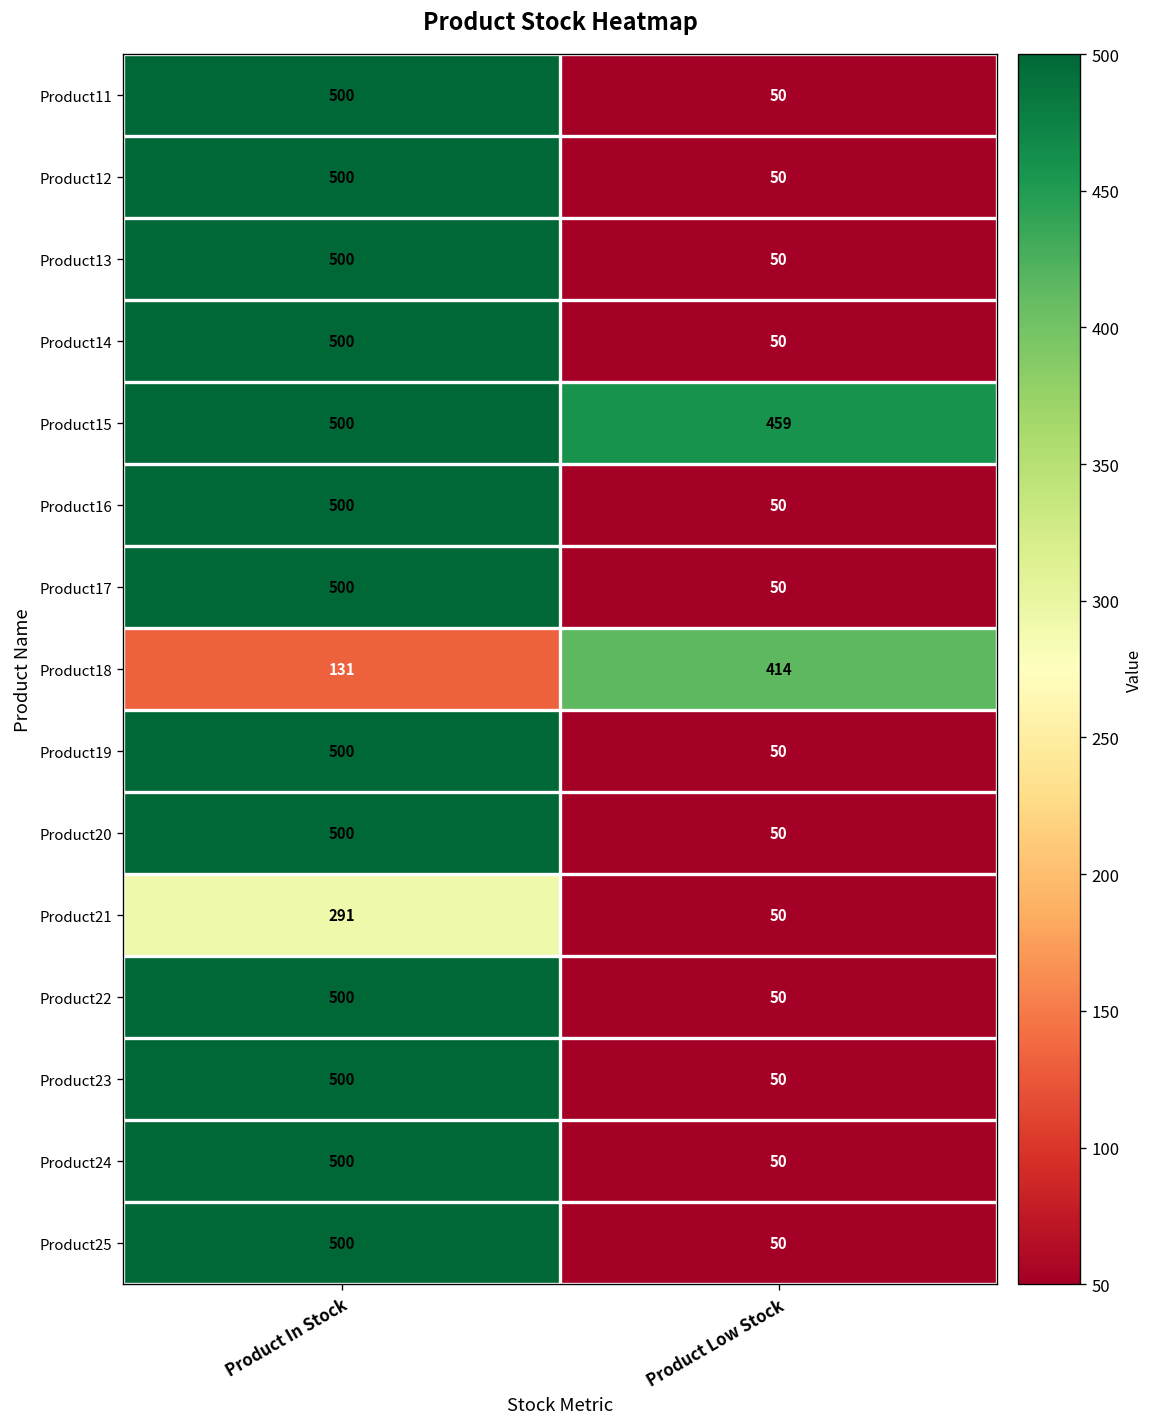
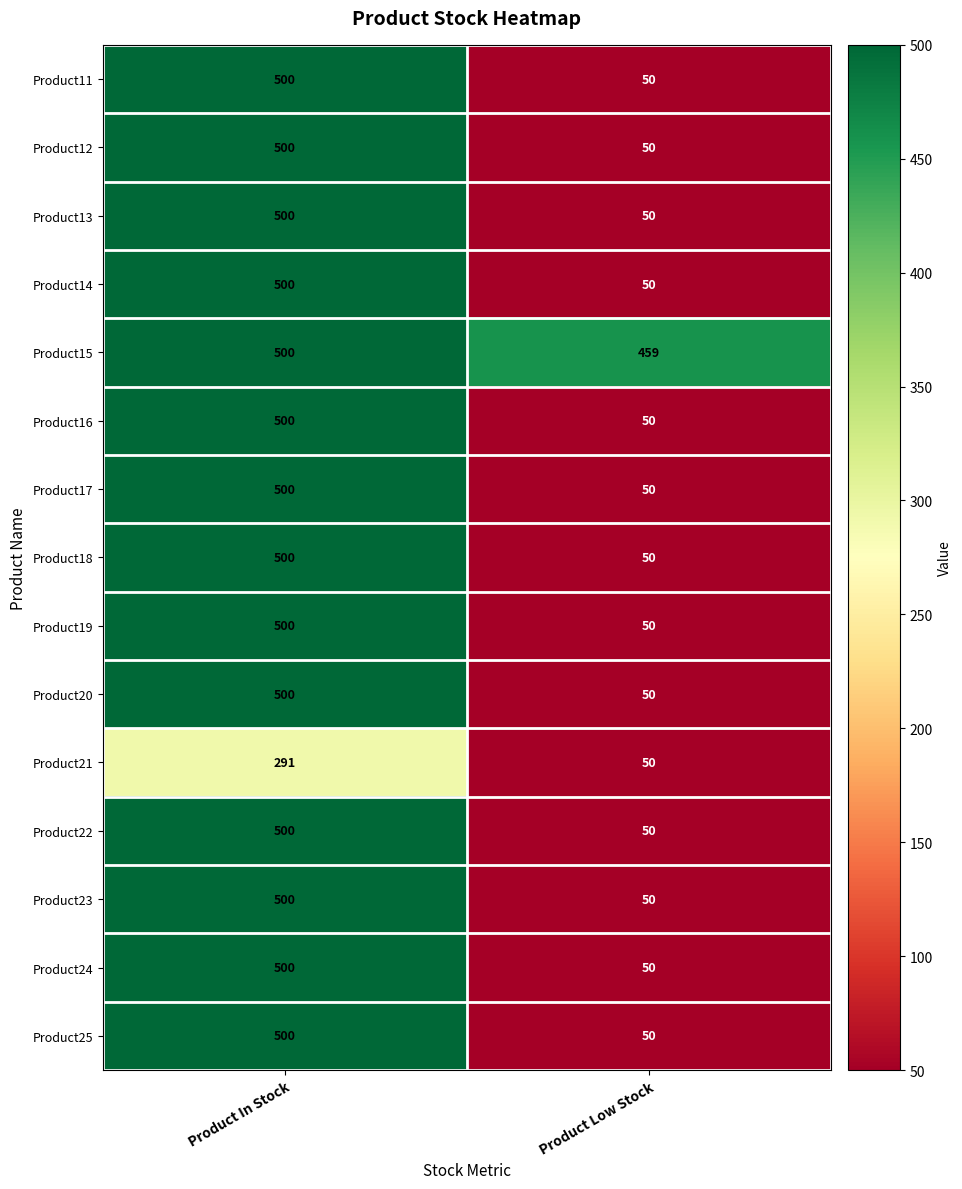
Product18, Product In Stock: 131 -> 500
Product18, Product Low Stock: 414 -> 50
